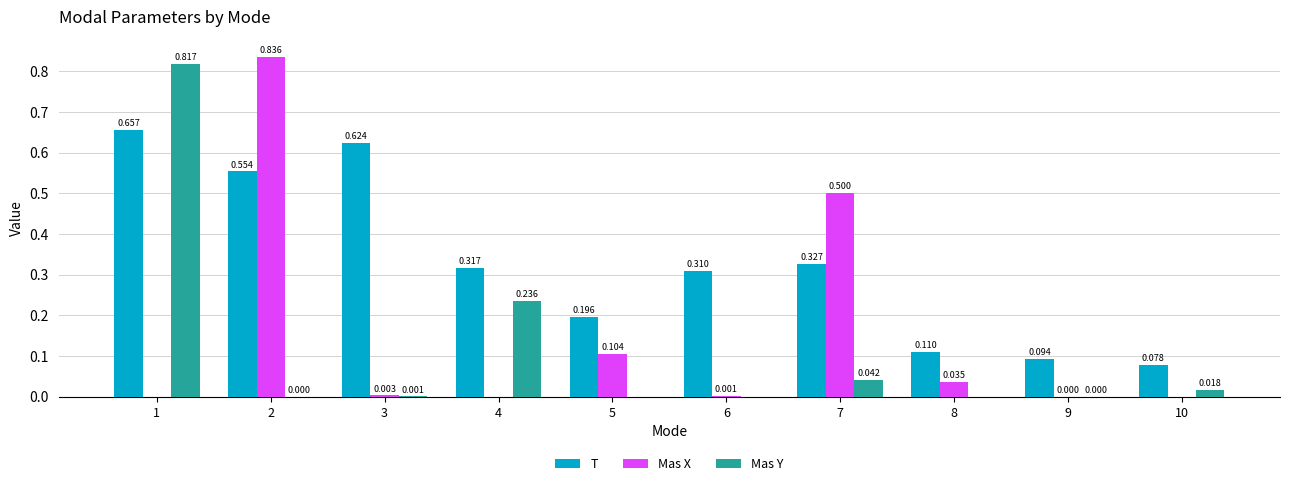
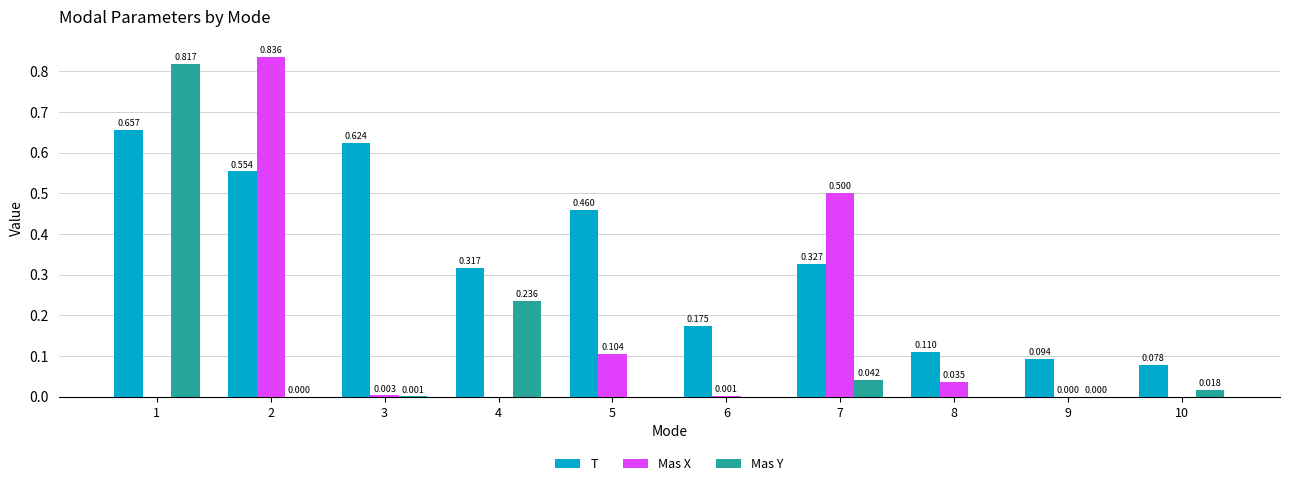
T, 5: 0.196 -> 0.460
T, 6: 0.310 -> 0.175
